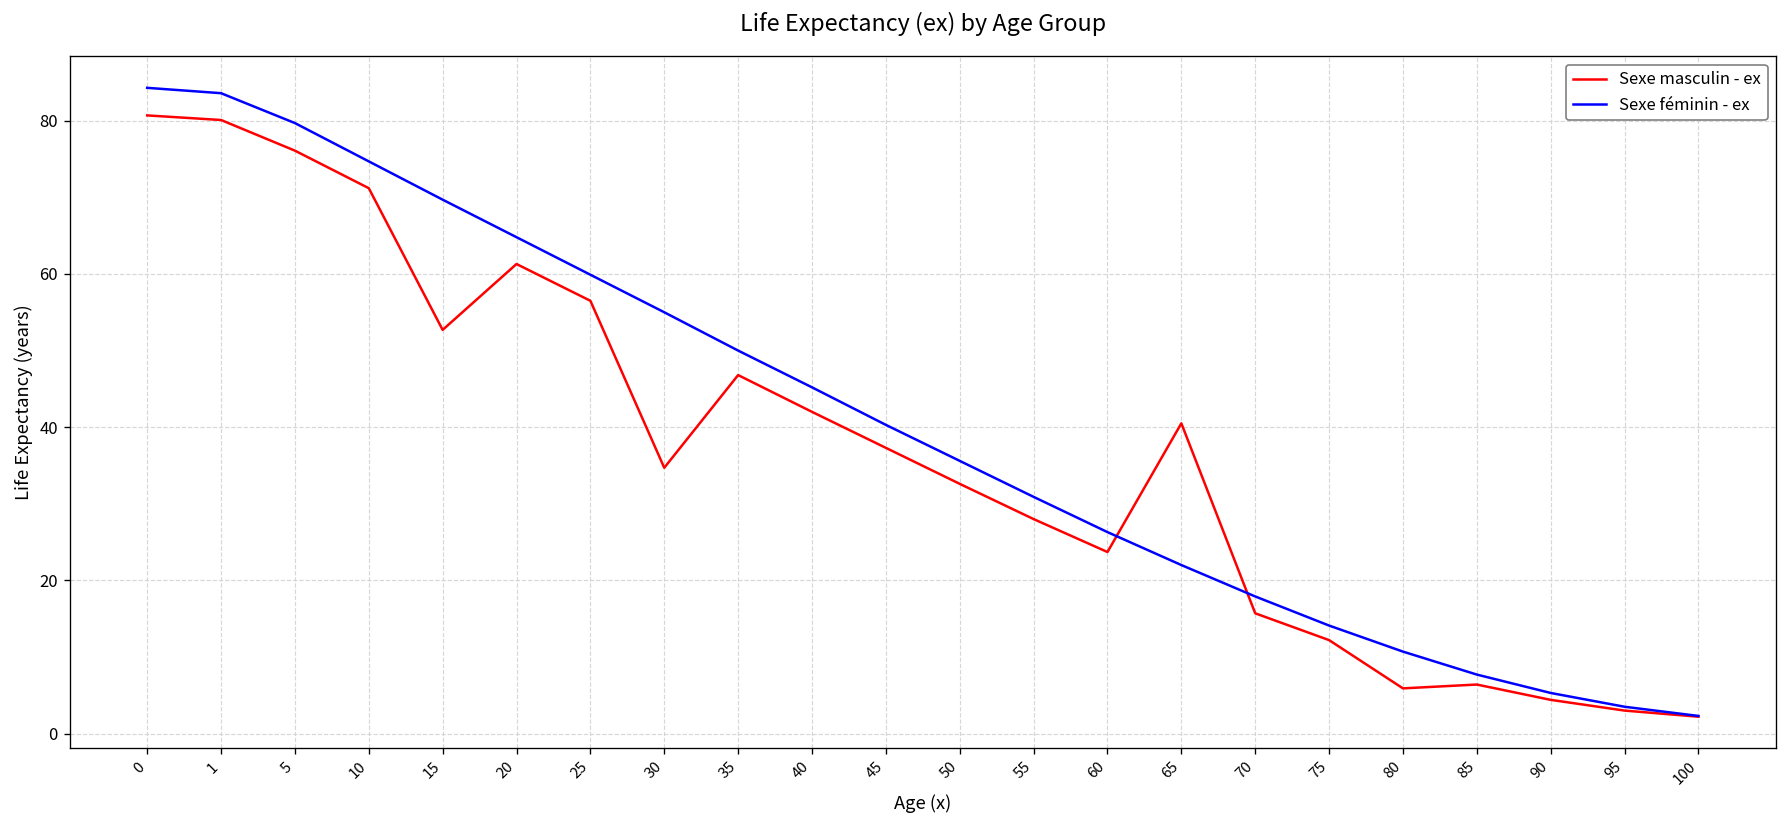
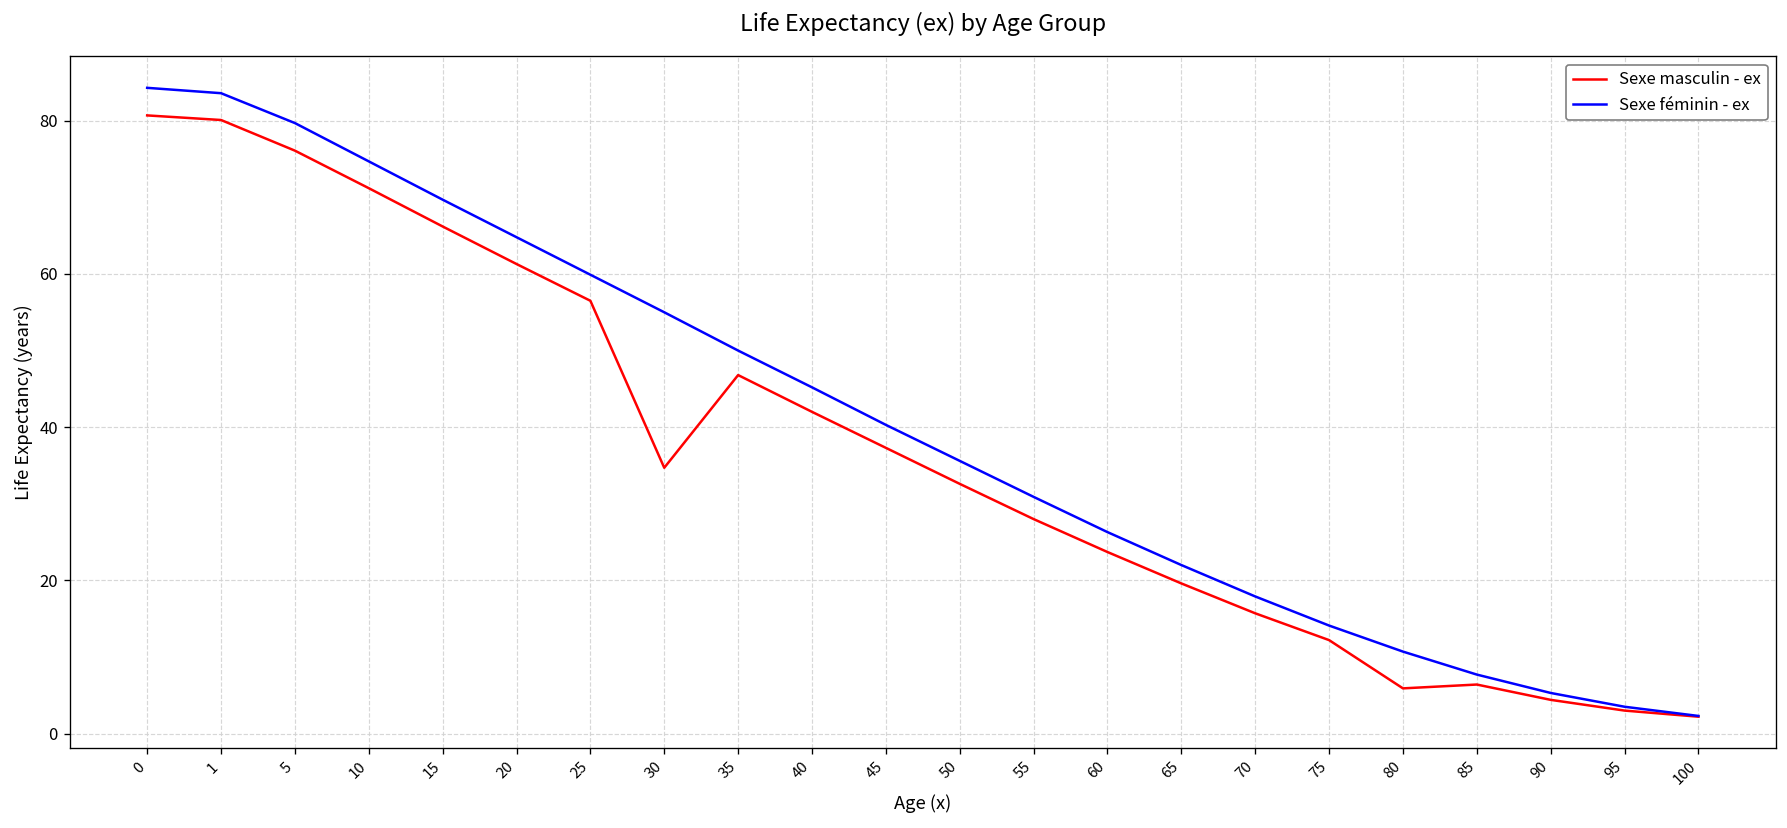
Sexe masculin - ex, 15: 53 -> 66
Sexe masculin - ex, 65: 41 -> 20
